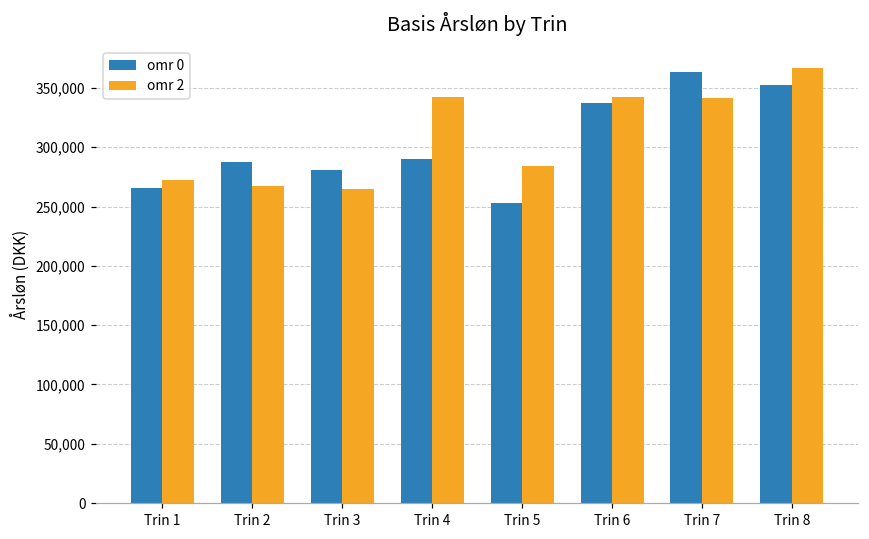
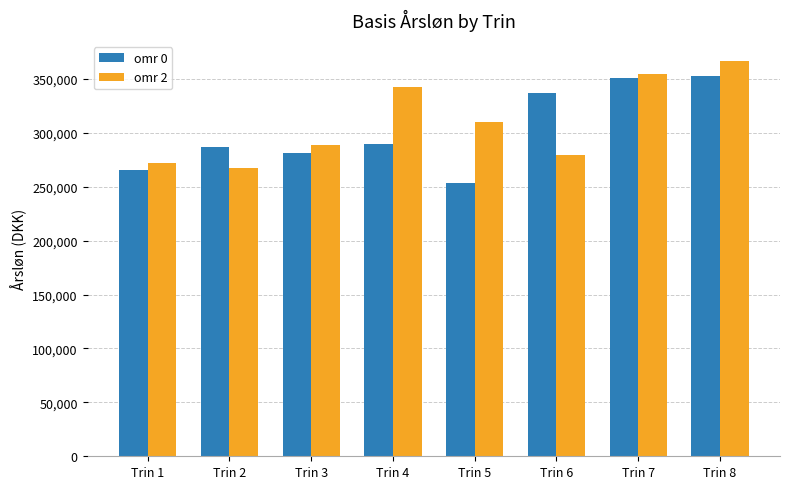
omr 2, Trin 3: 265,000 -> 289,000
omr 2, Trin 5: 284,000 -> 310,000
omr 2, Trin 6: 342,000 -> 280,000
omr 0, Trin 7: 364,000 -> 351,000
omr 2, Trin 7: 342,000 -> 355,000
